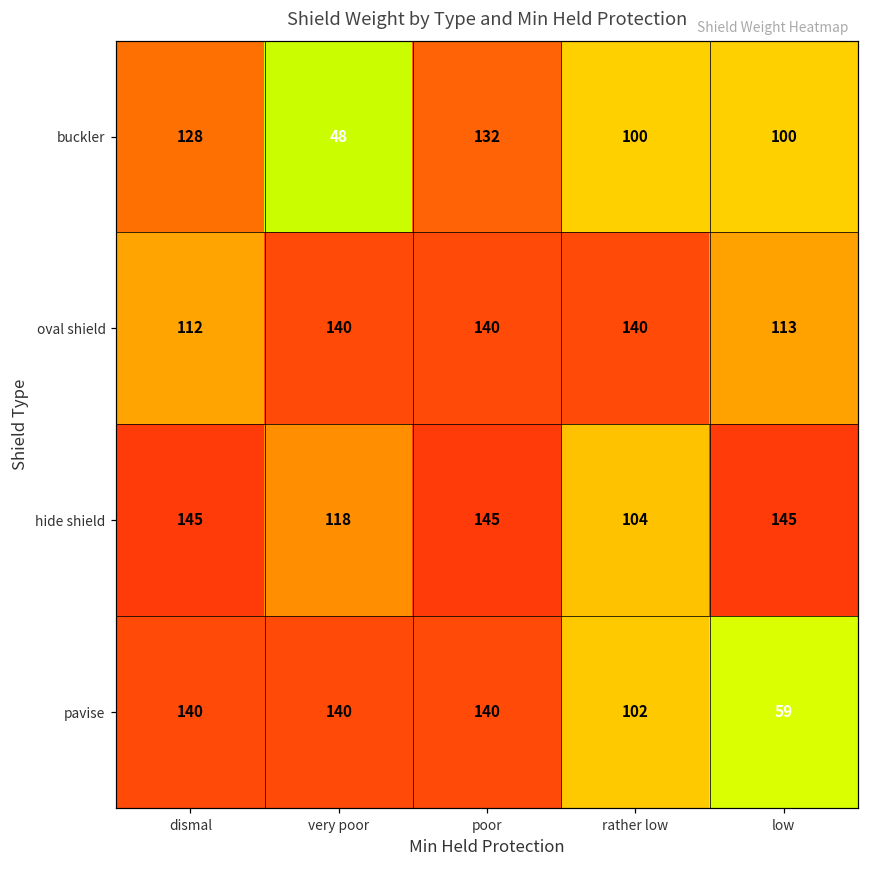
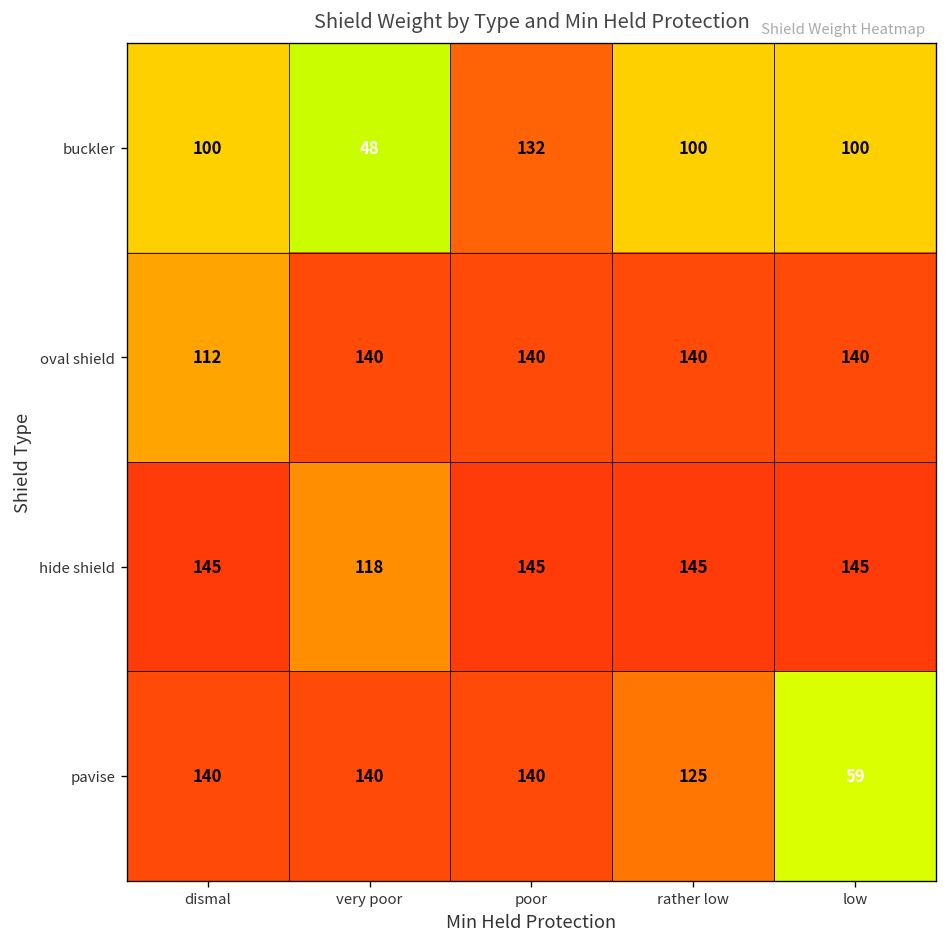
buckler, dismal: 128 -> 100
oval shield, low: 113 -> 140
hide shield, rather low: 104 -> 145
pavise, rather low: 102 -> 125
